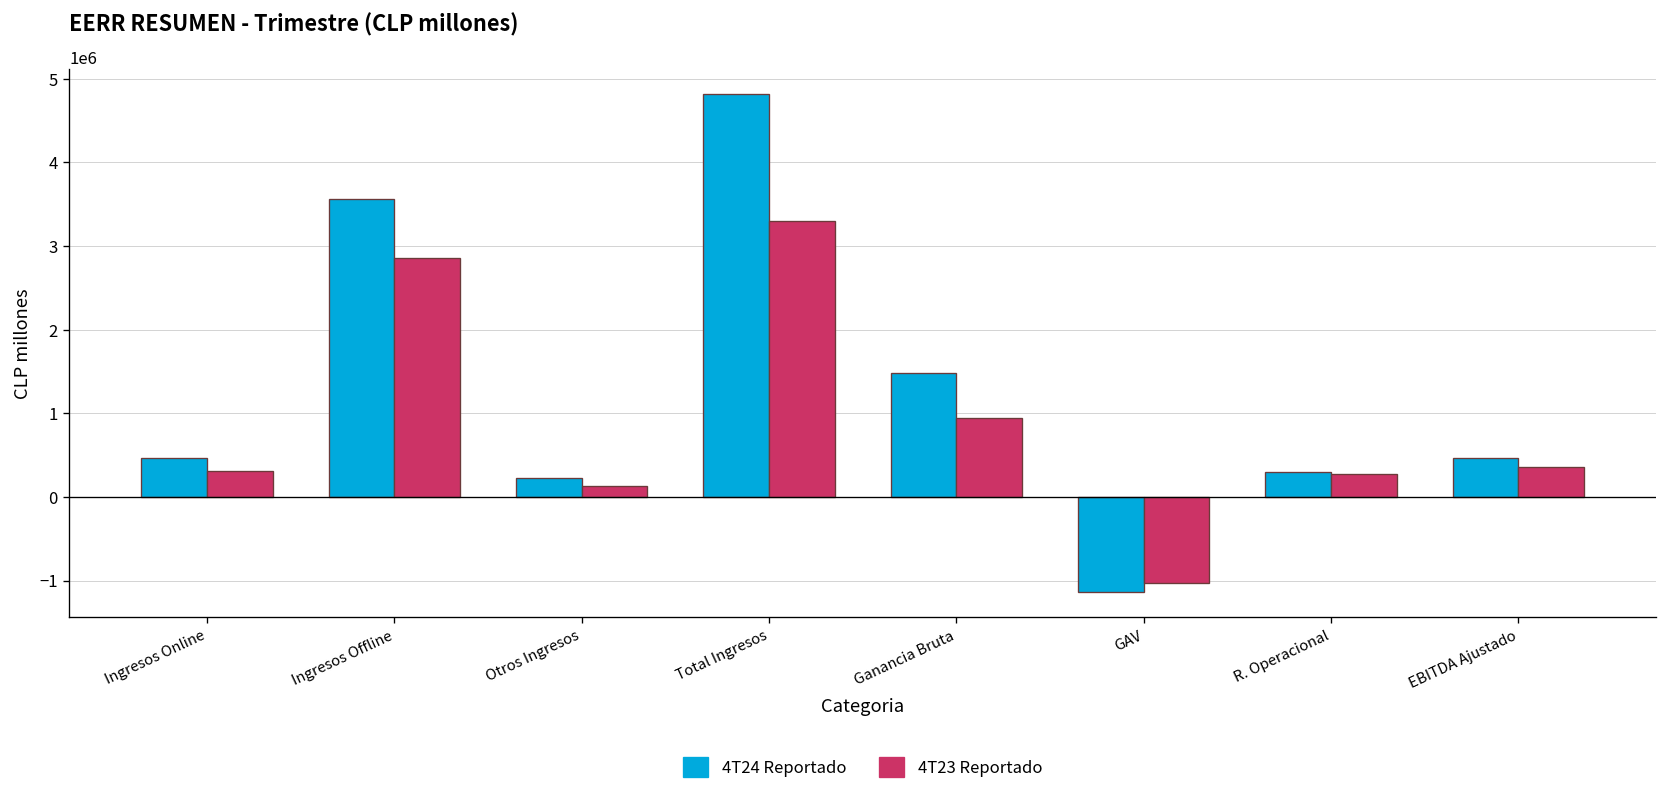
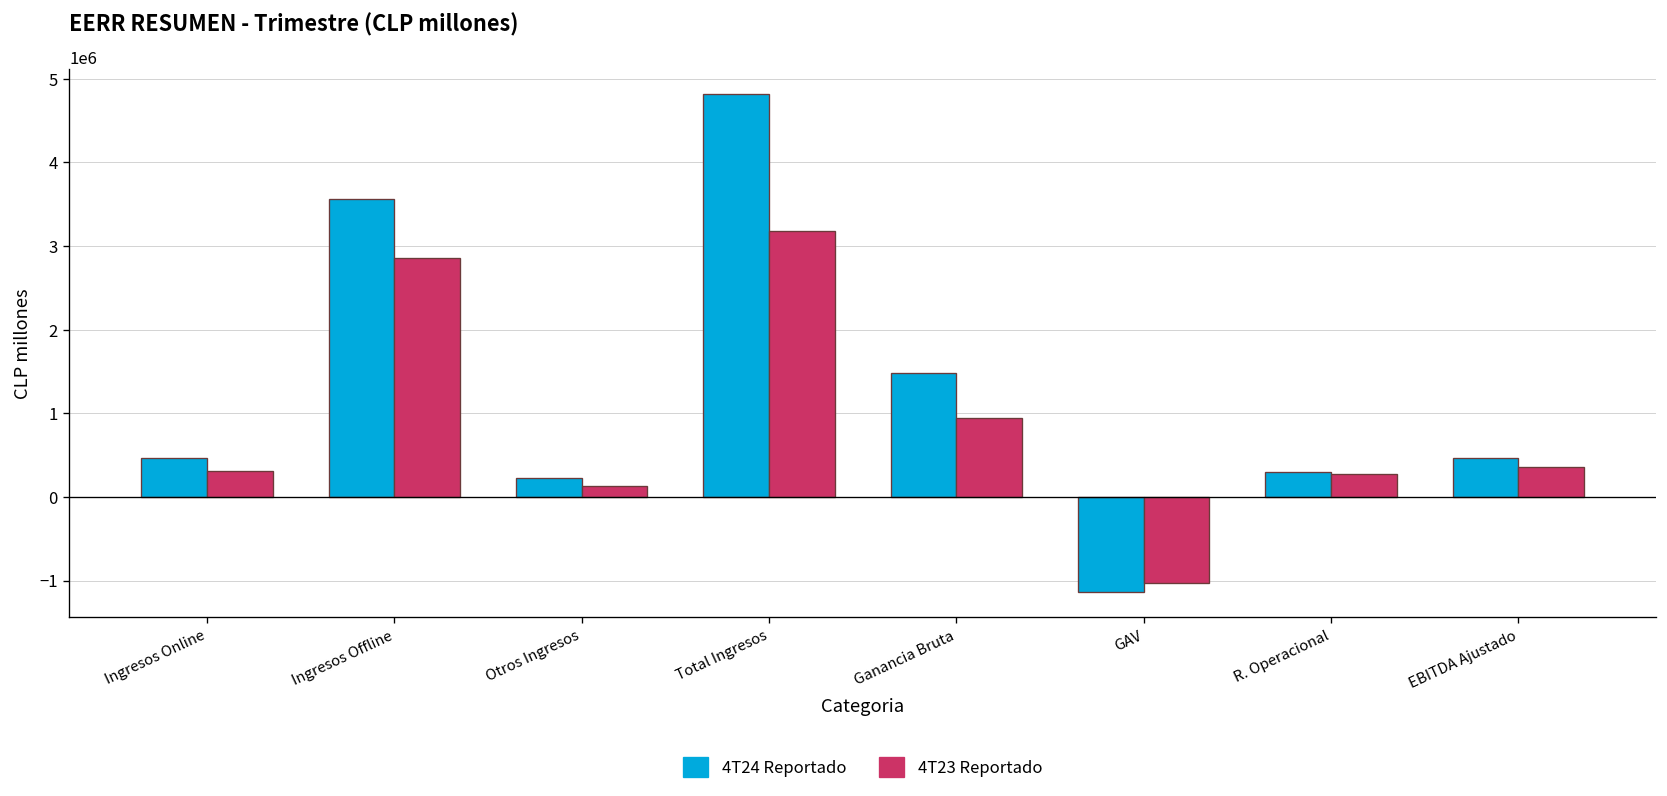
4T23 Reportado, Total Ingresos: 3300000 -> 3200000
